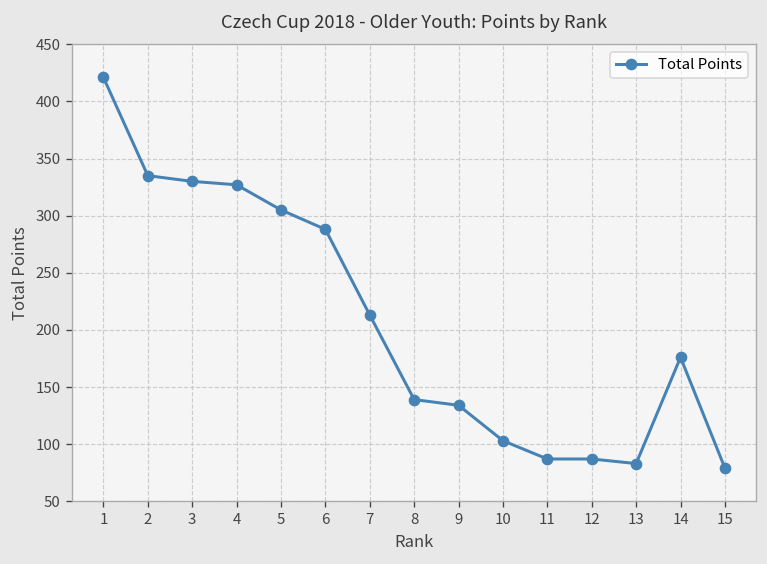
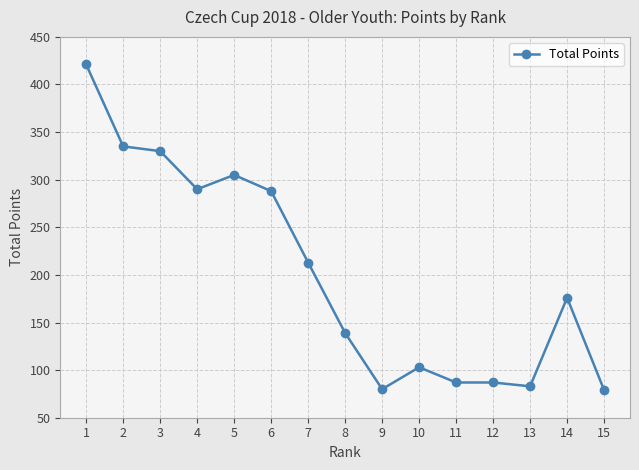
4: 330 -> 290
9: 130 -> 80
